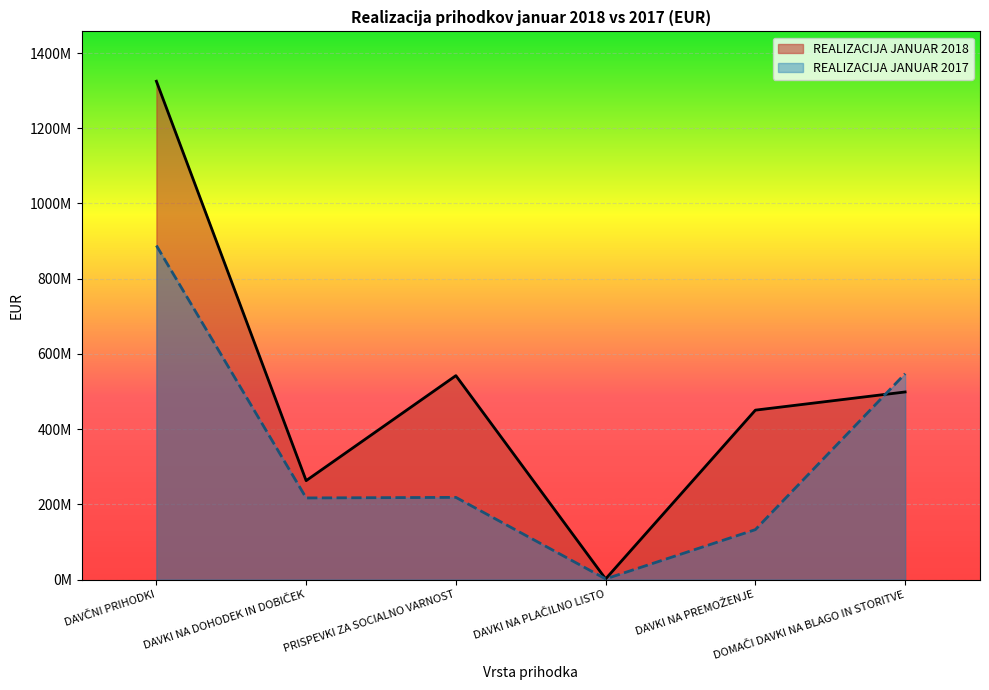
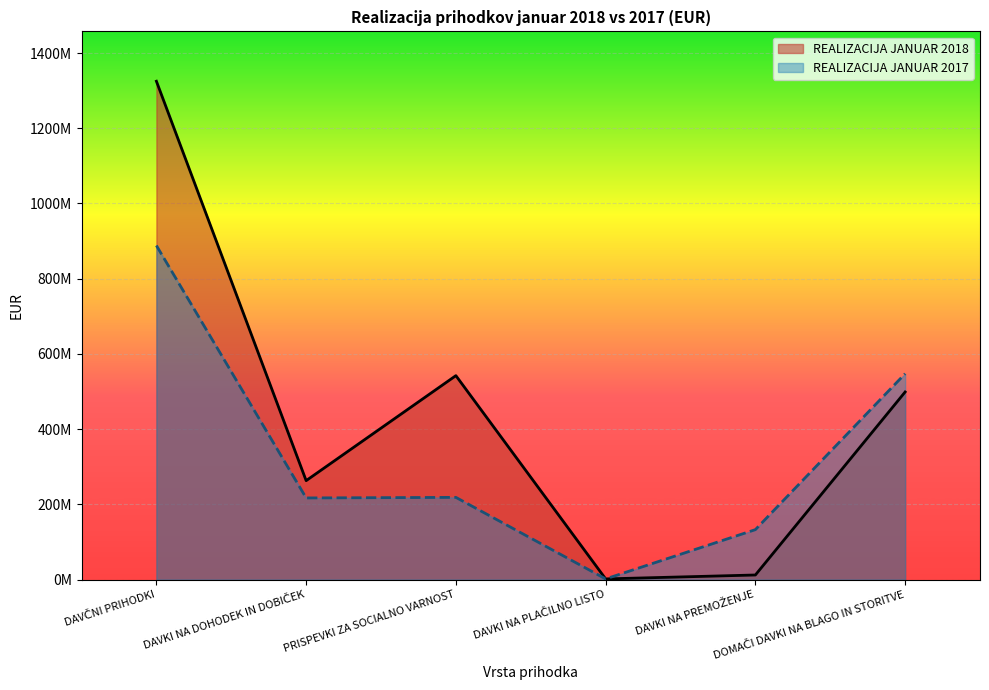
REALIZACIJA JANUAR 2018, DAVKI NA PREMOŽENJE: 450000000 -> 10000000
